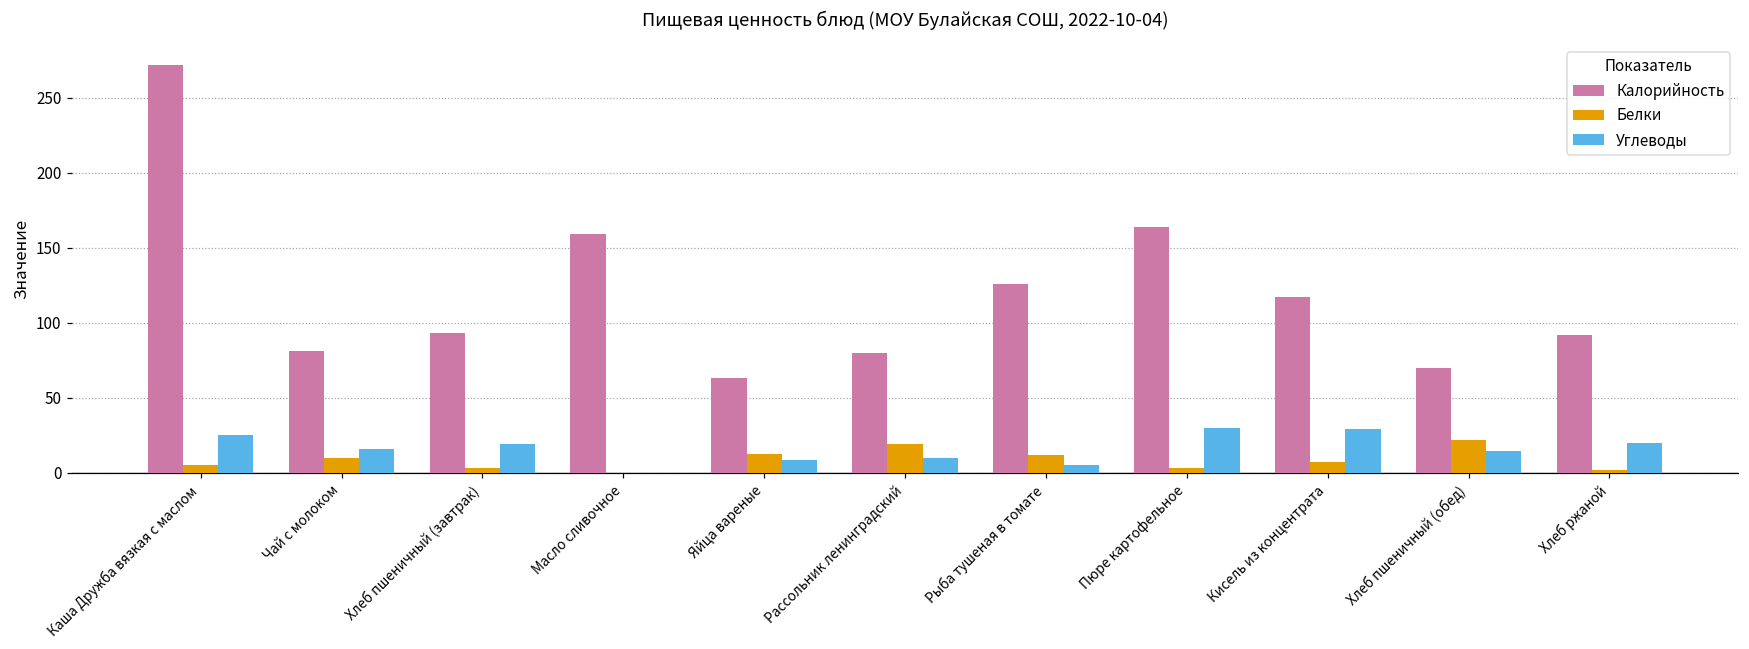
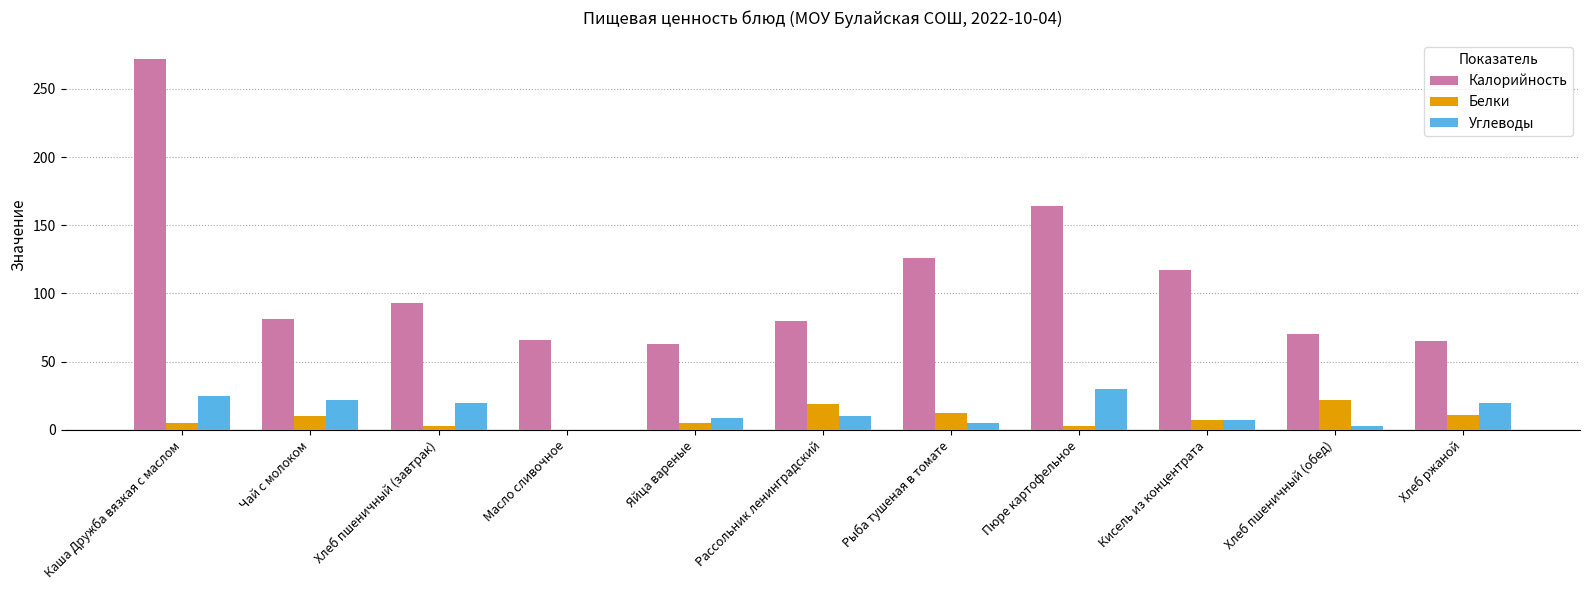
Углеводы, Чай с молоком: 16 -> 22
Калорийность, Масло сливочное: 159 -> 66
Белки, Яйца вареные: 13 -> 5
Углеводы, Кисель из концентрата: 29 -> 7
Углеводы, Хлеб пшеничный (обед): 14 -> 3
Калорийность, Хлеб ржаной: 92 -> 65
Белки, Хлеб ржаной: 2 -> 11
